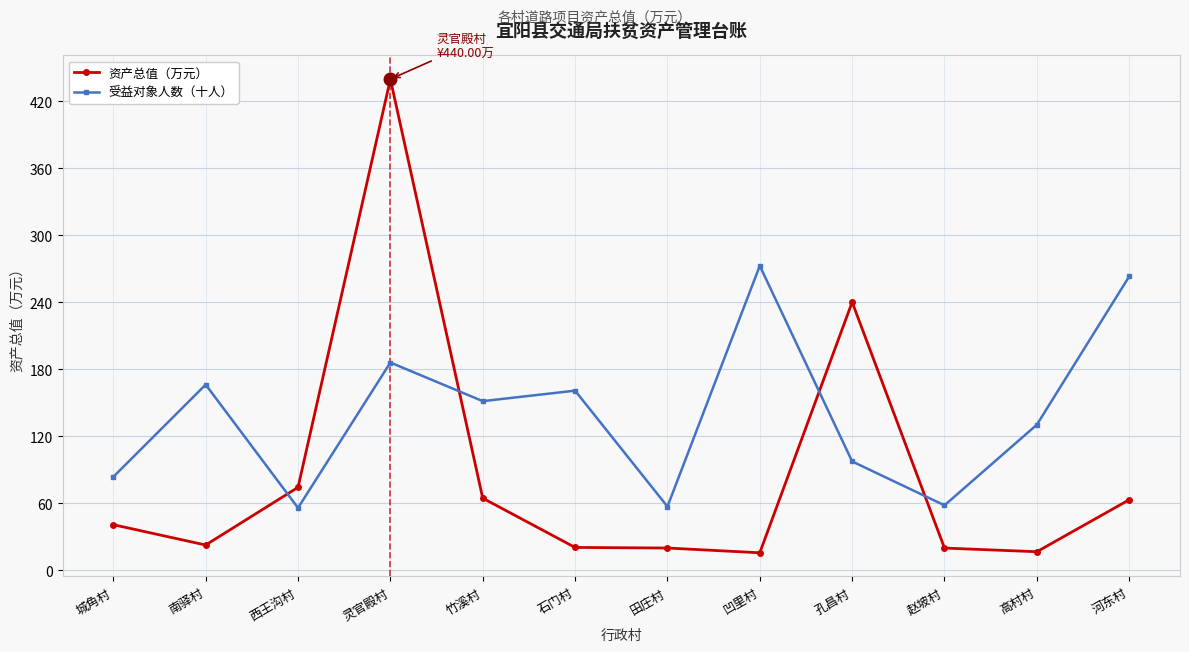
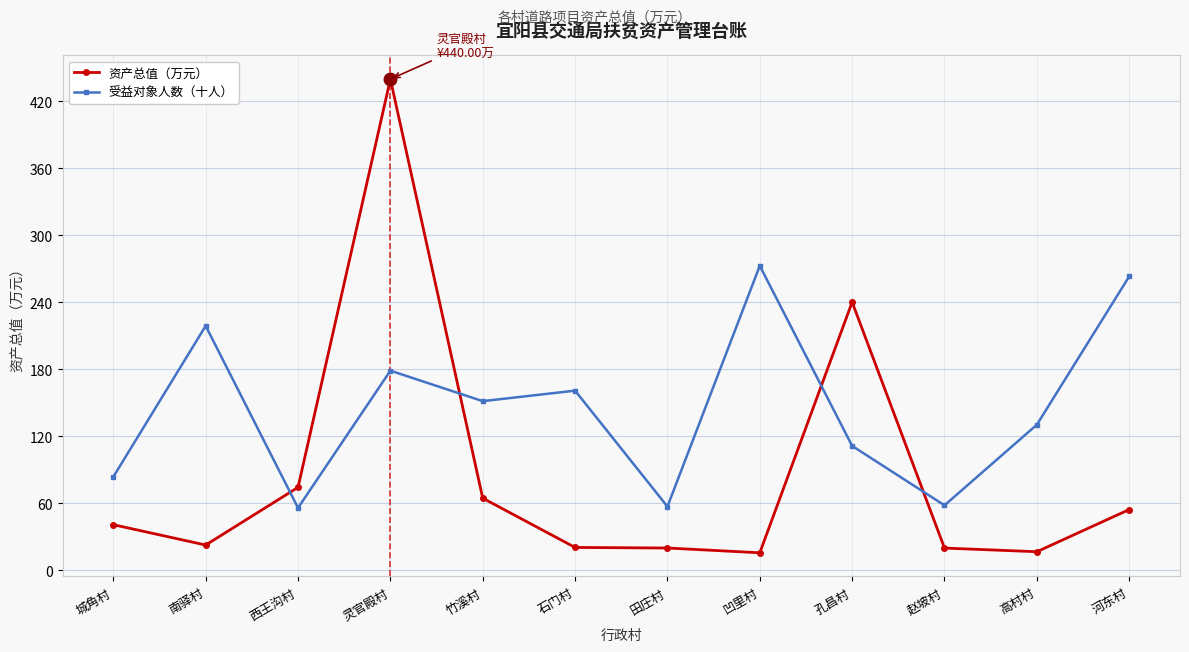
受益对象人数（十人）, 南驿村: 166 -> 219
受益对象人数（十人）, 灵官殿村: 186 -> 179
受益对象人数（十人）, 孔昌村: 98 -> 112
资产总值（万元）, 河东村: 63 -> 55
